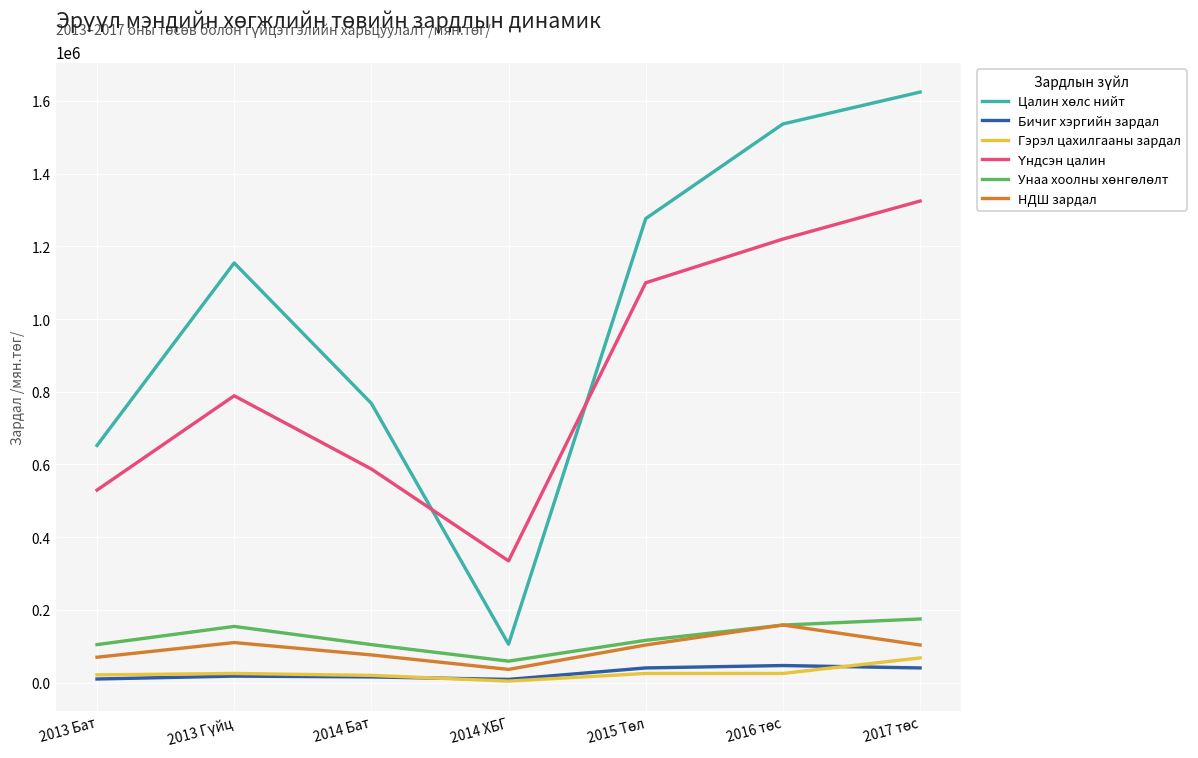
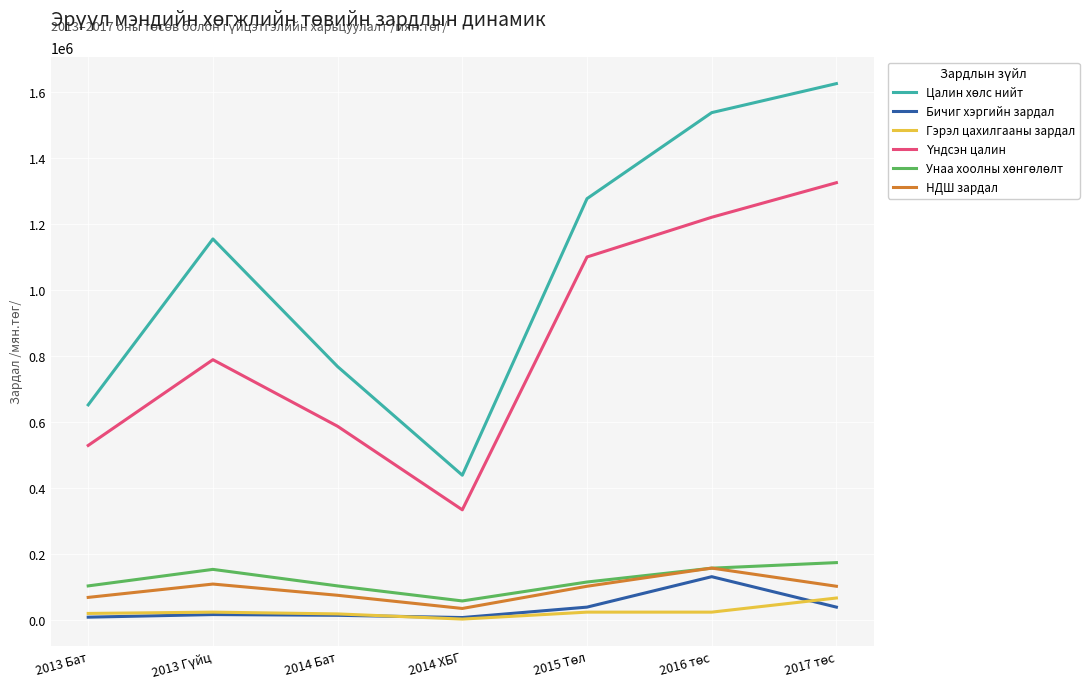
Цалин хөлс нийт, 2014 ХБГ: 110000 -> 440000
Бичиг хэргийн зардал, 2016 төс: 50000 -> 130000
